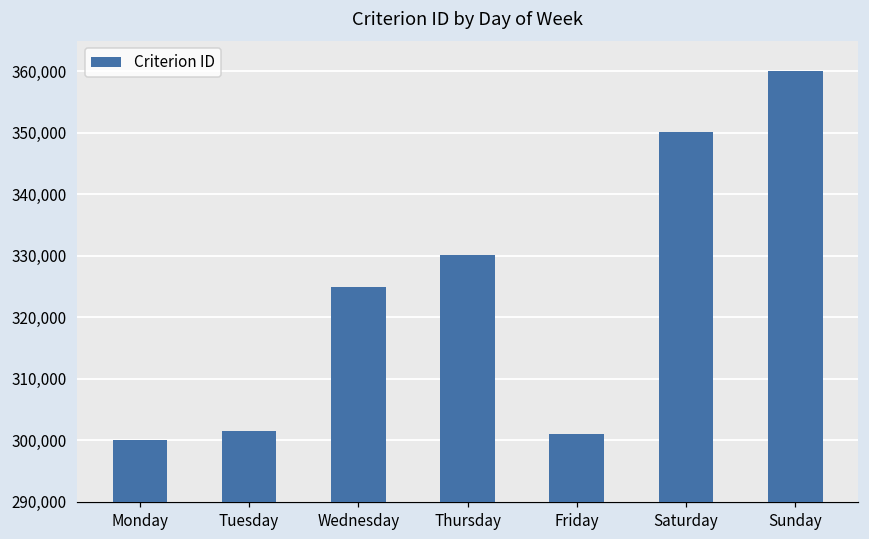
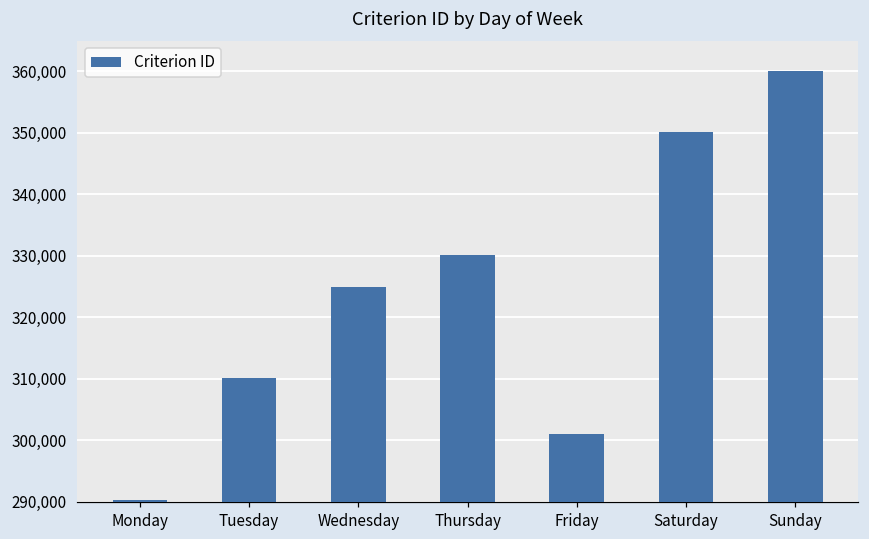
Monday: 300,000 -> 290,000
Tuesday: 302,000 -> 310,000
